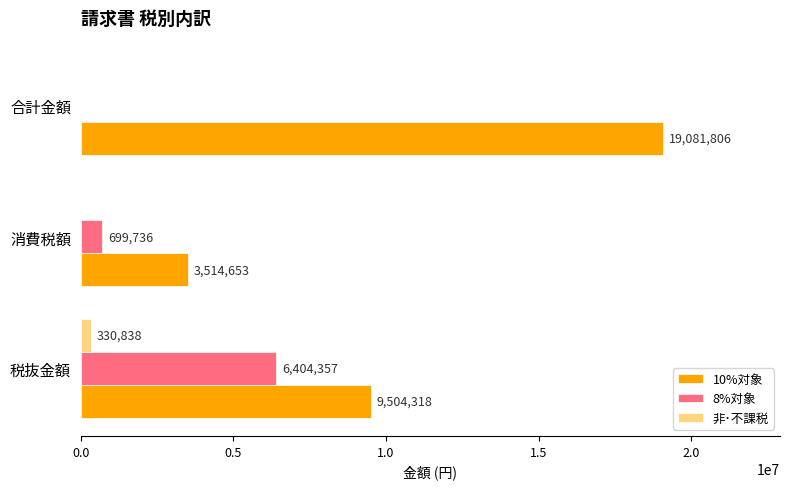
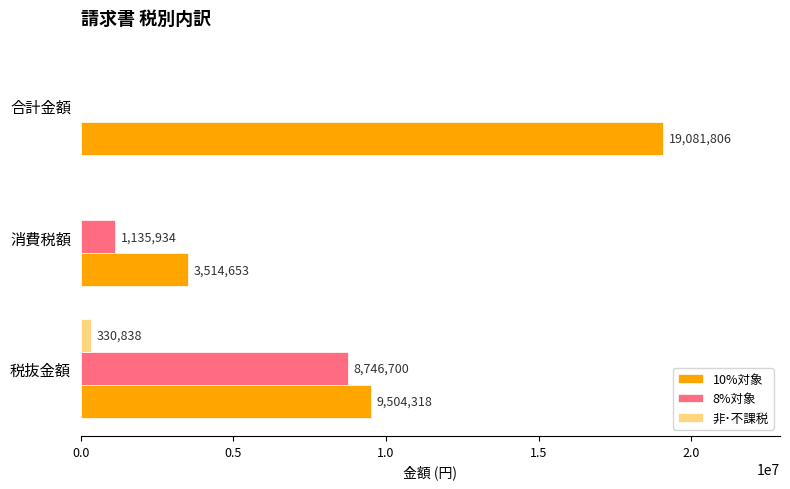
8%対象, 消費税額: 699,736 -> 1,135,934
8%対象, 税抜金額: 6,404,357 -> 8,746,700
